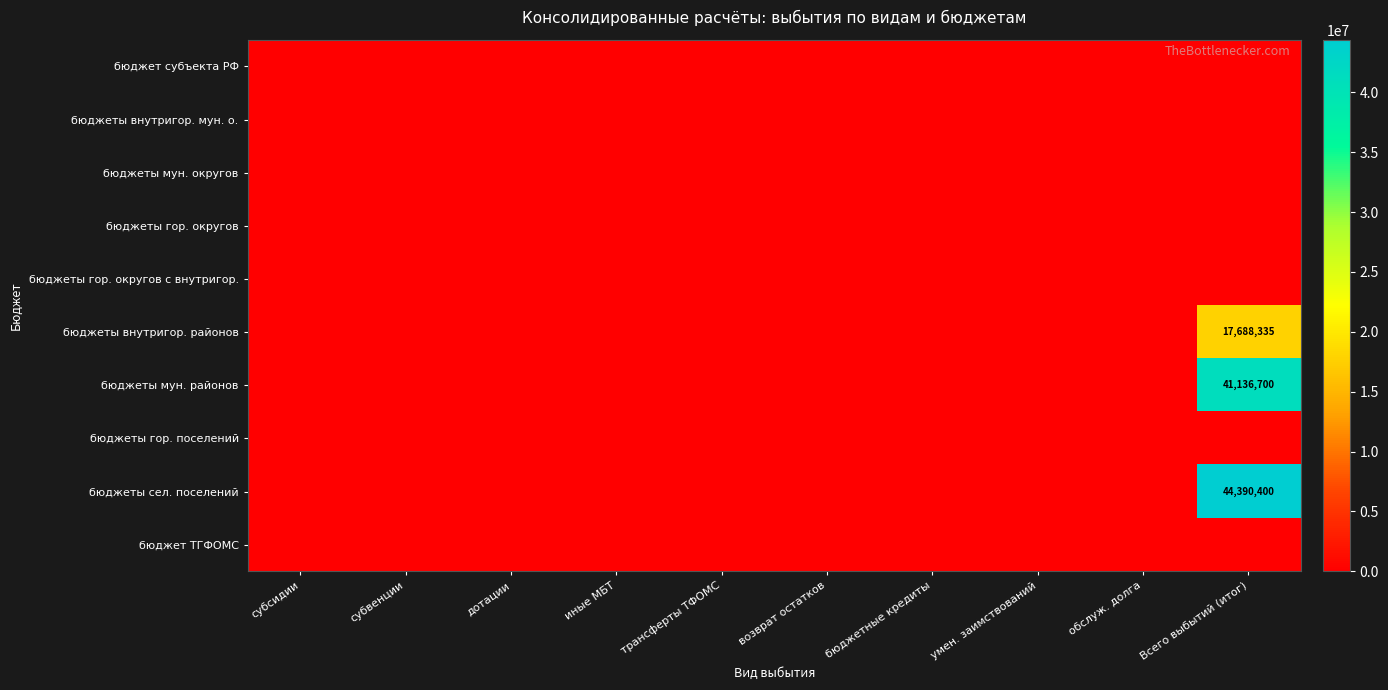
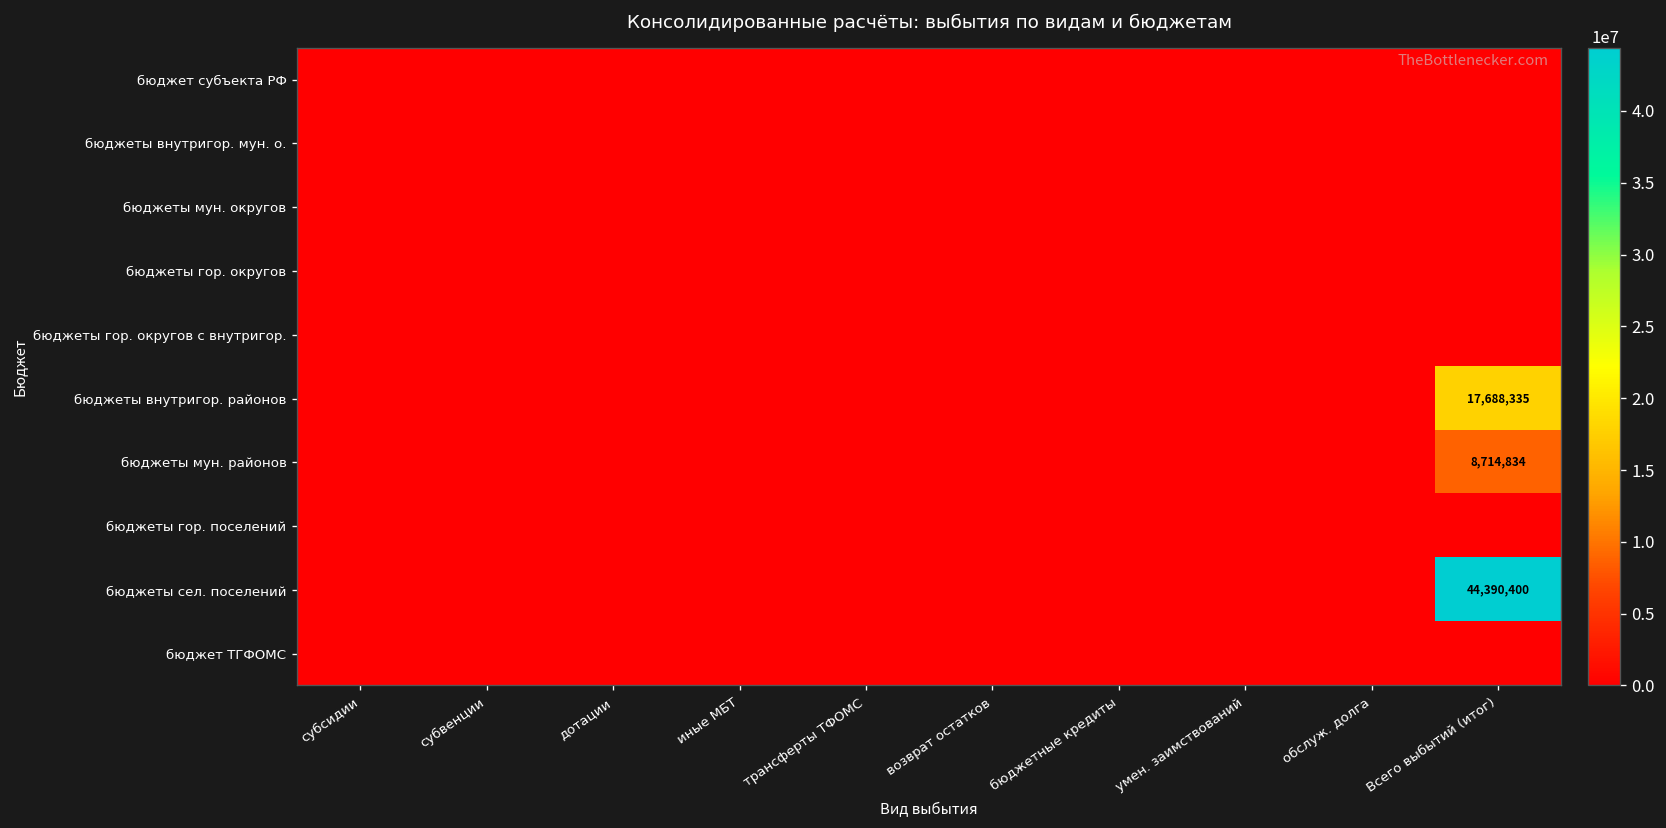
бюджеты мун. районов, Всего выбытий (итог): 41,136,700 -> 8,714,834
